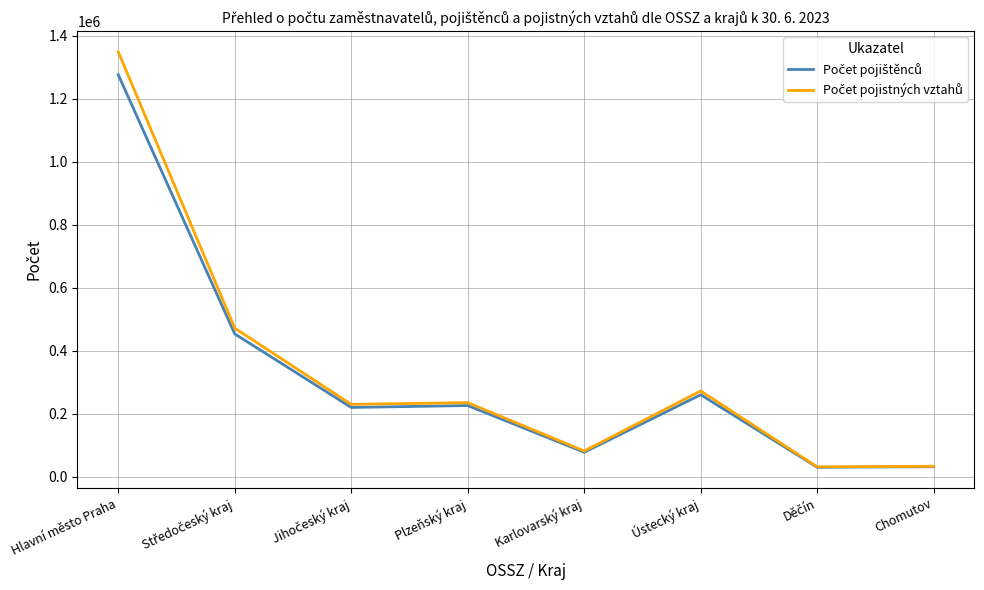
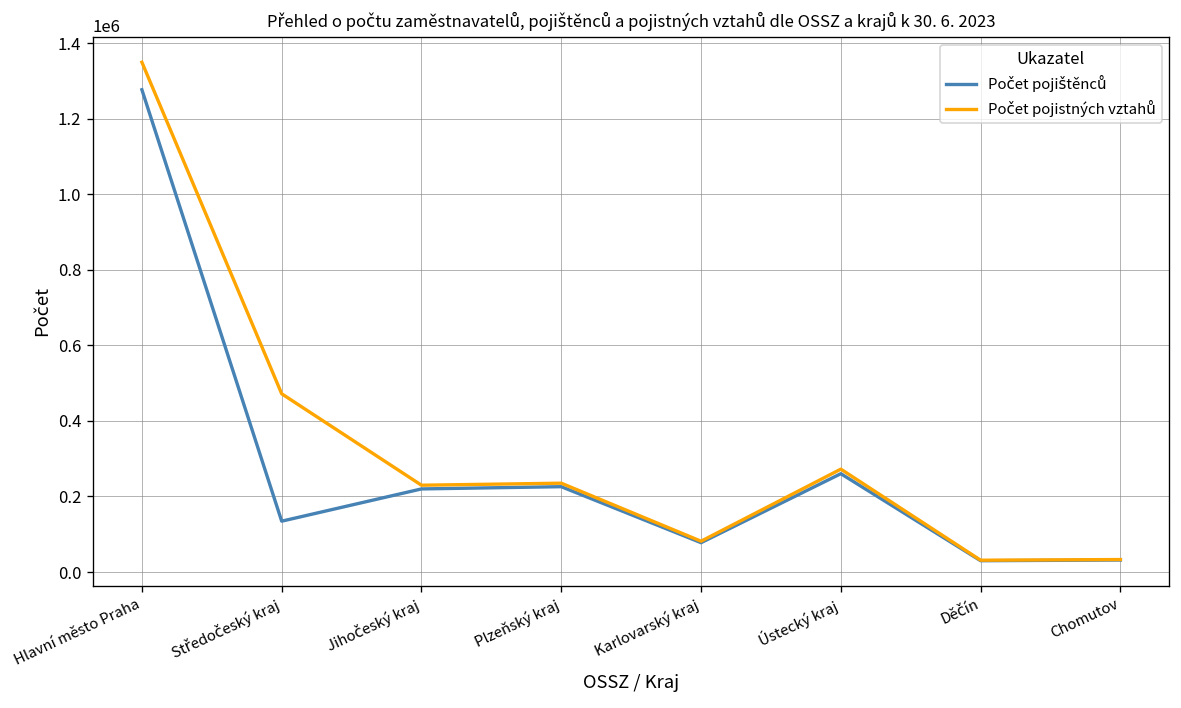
Počet pojištěnců, Středočeský kraj: 450000 -> 130000
